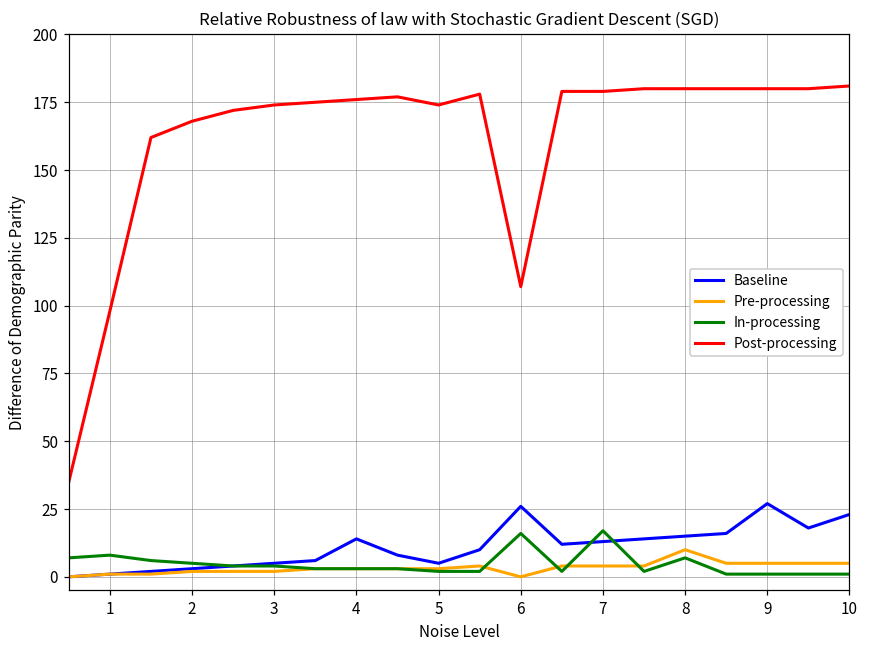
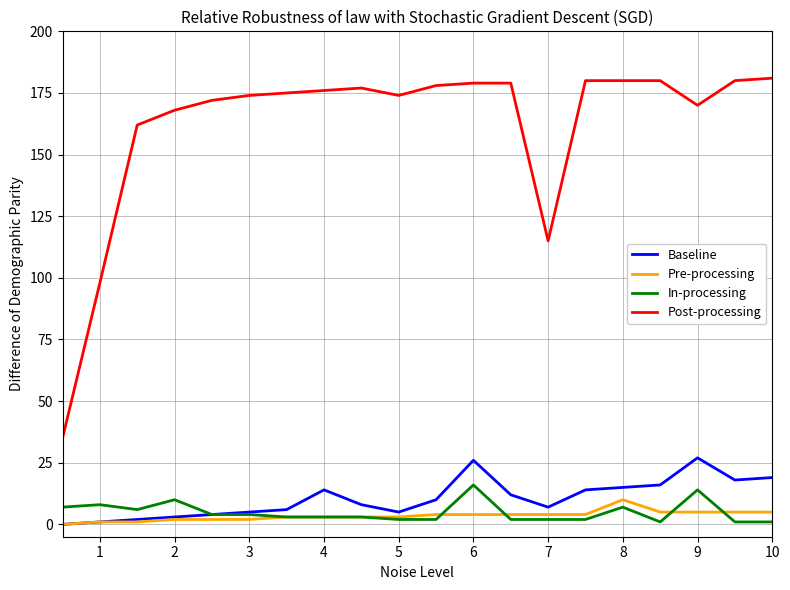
In-processing, 2: 5 -> 10
Pre-processing, 6: 0 -> 4
Post-processing, 6: 107 -> 179
Baseline, 7: 13 -> 7
In-processing, 7: 17 -> 2
Post-processing, 7: 179 -> 115
In-processing, 9: 1 -> 14
Post-processing, 9: 180 -> 170
Baseline, 10: 23 -> 19
